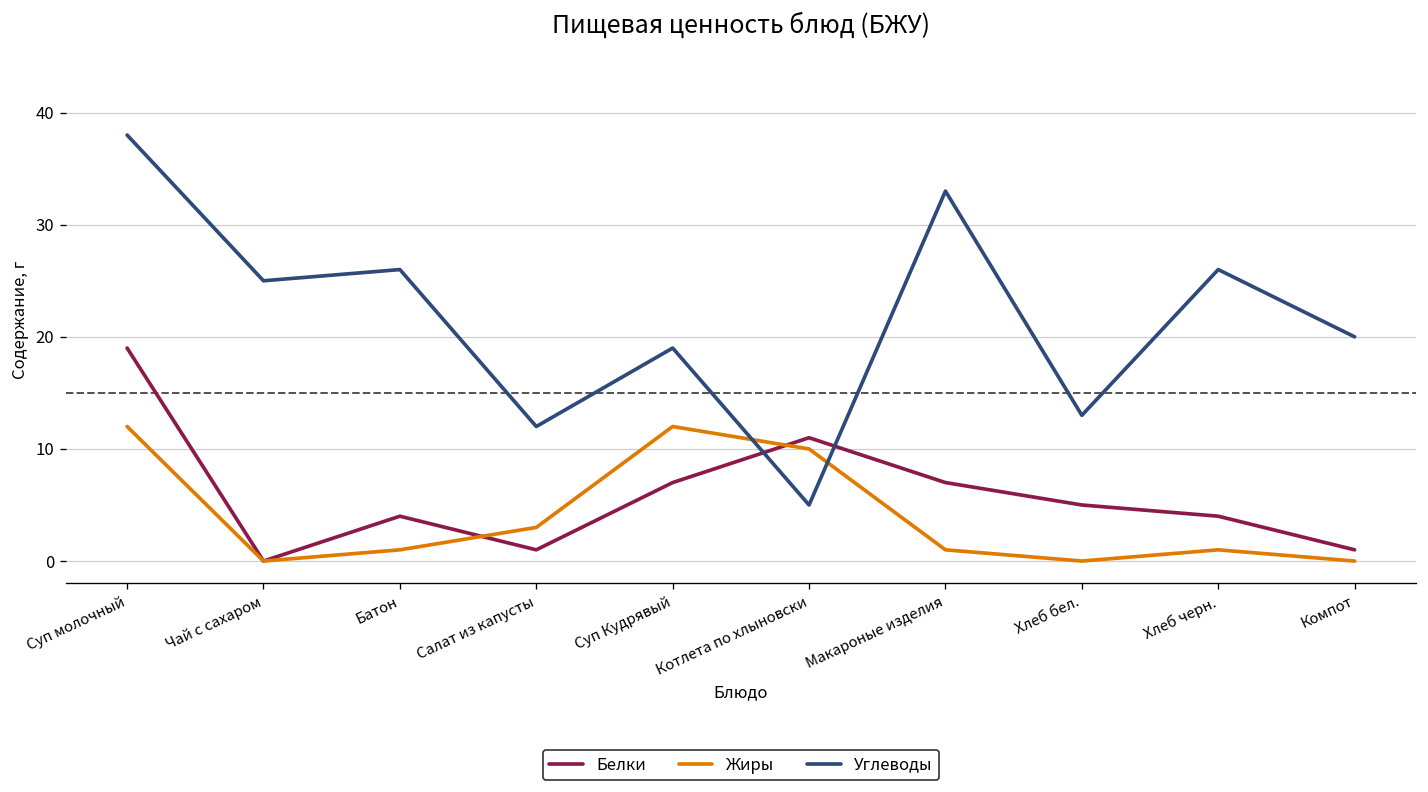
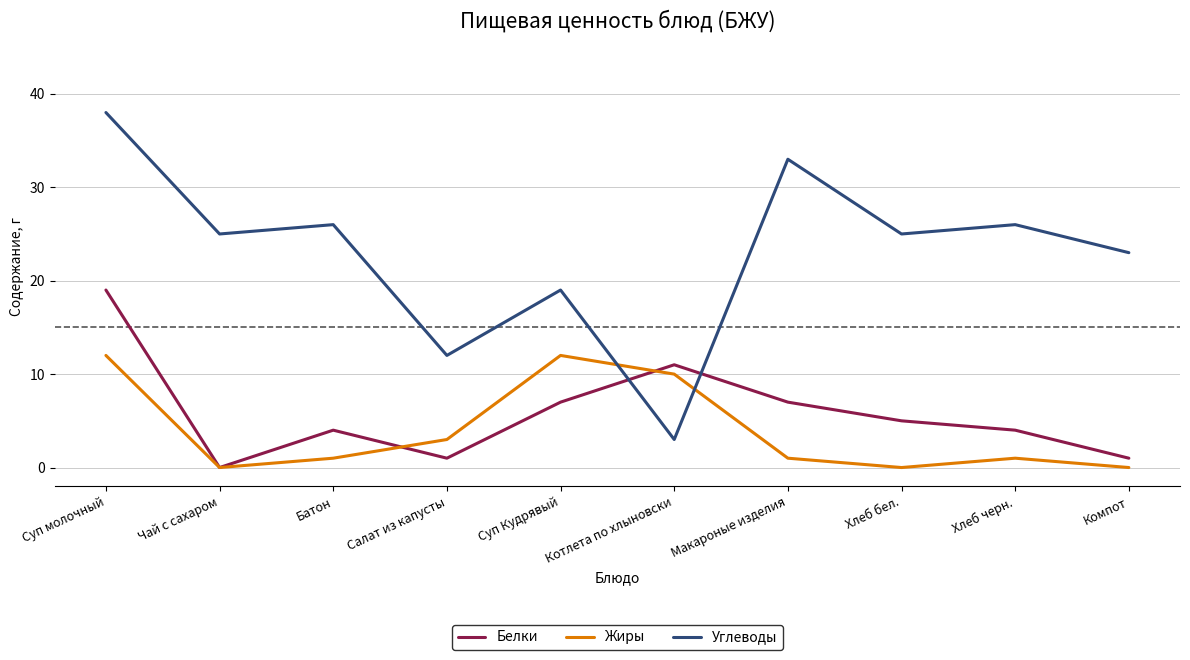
Углеводы, Котлета по хлыновски: 5 -> 3
Углеводы, Хлеб бел.: 13 -> 25
Углеводы, Компот: 20 -> 23
